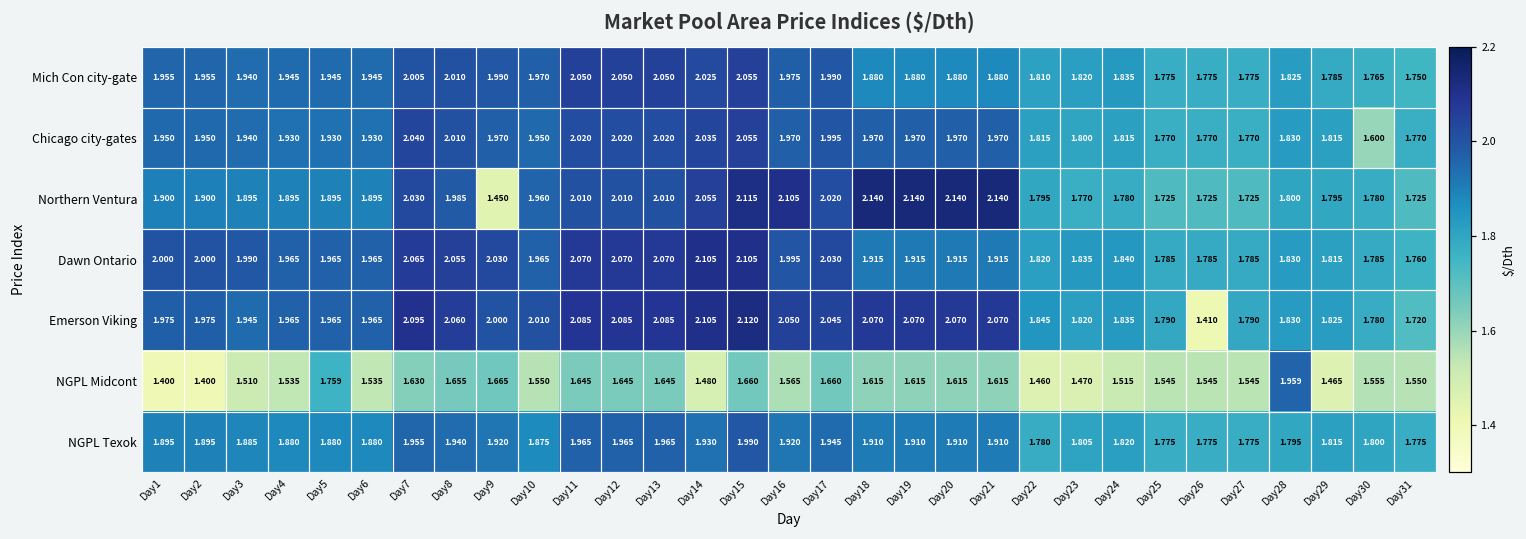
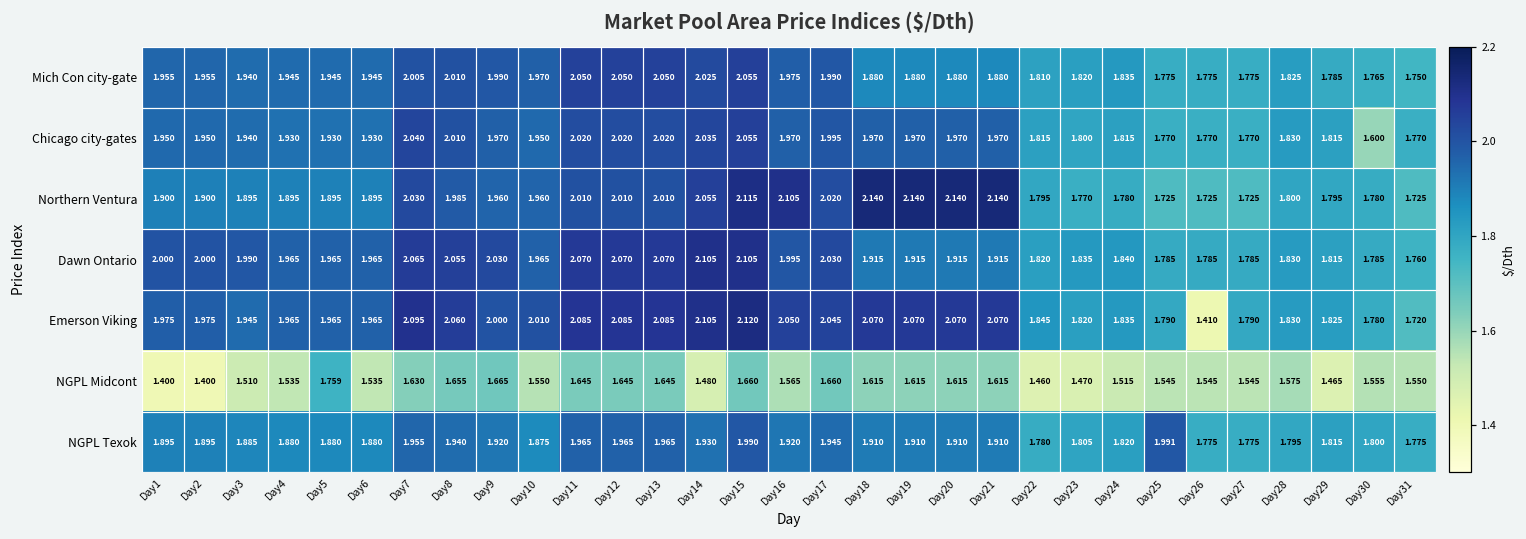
Northern Ventura, Day9: 1.450 -> 1.960
NGPL Midcont, Day28: 1.959 -> 1.575
NGPL Texok, Day25: 1.775 -> 1.991
